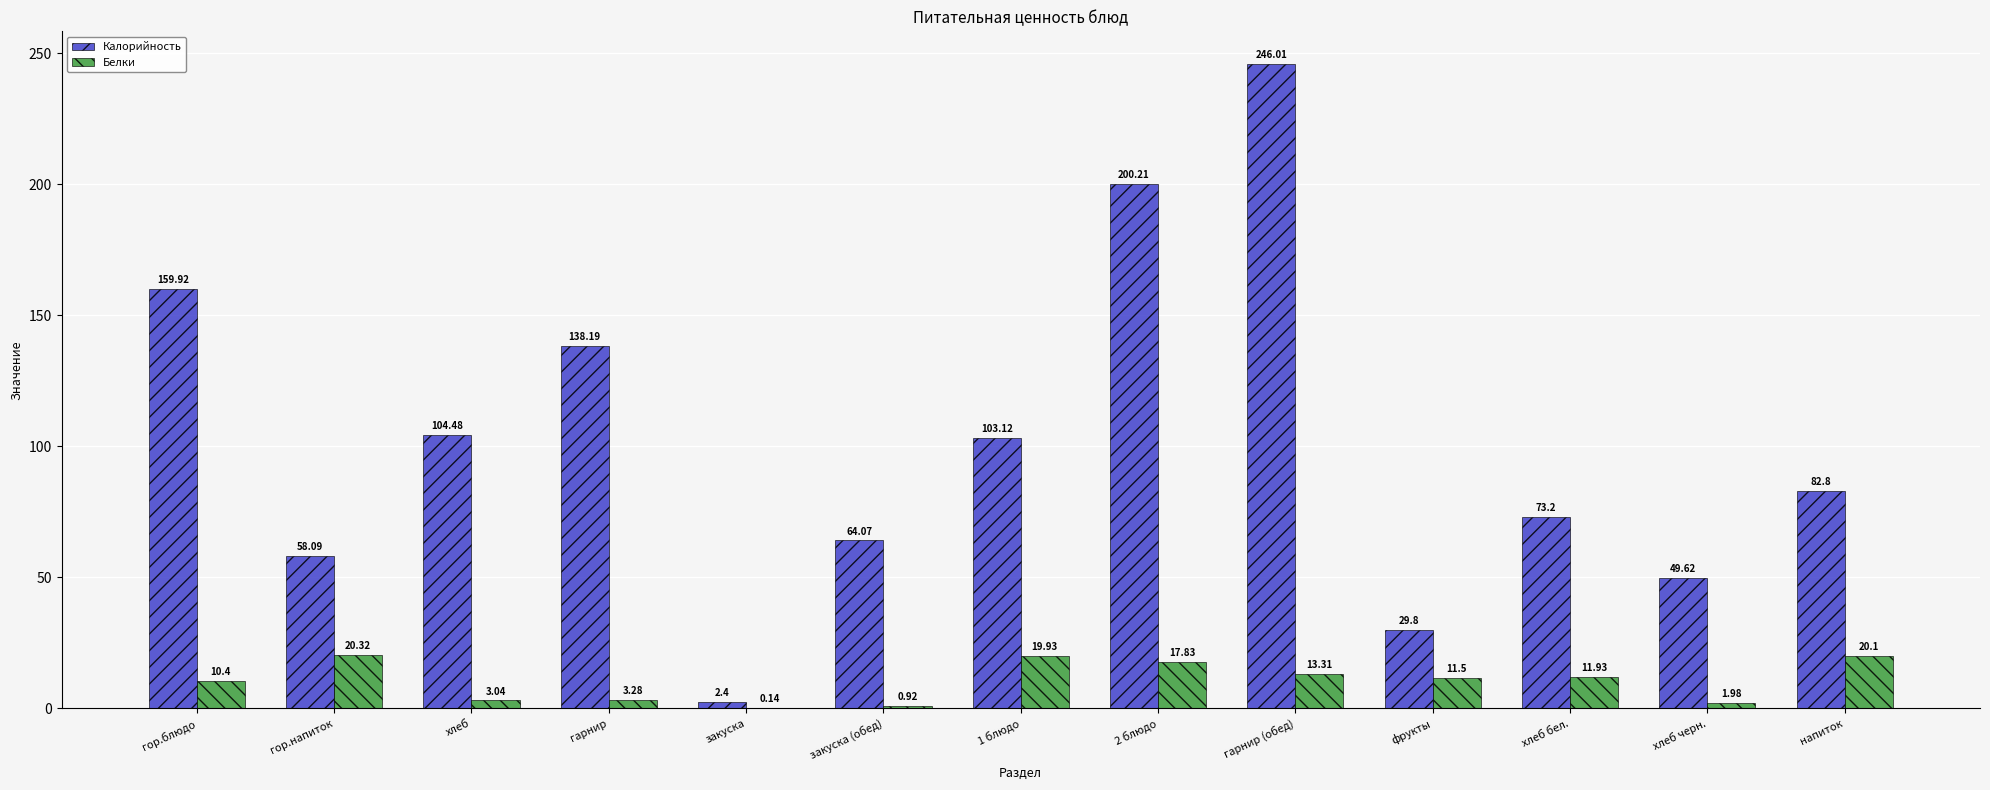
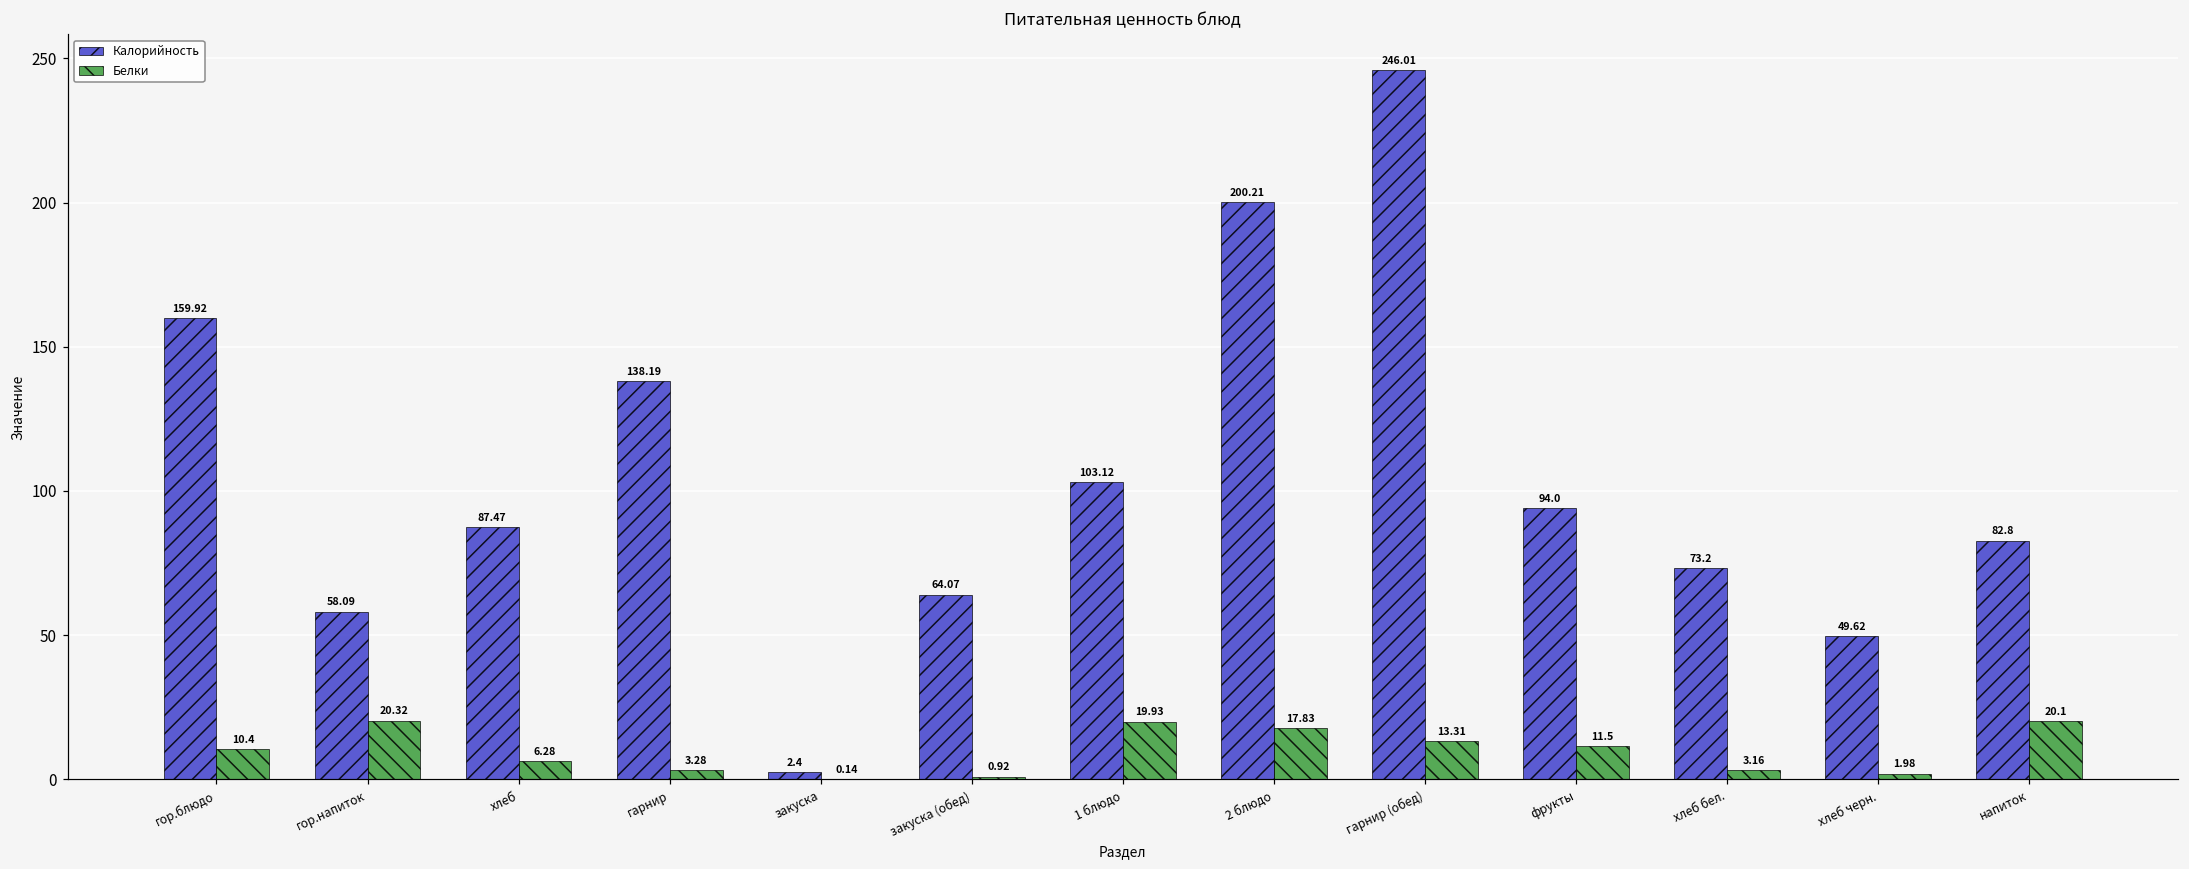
Калорийность, хлеб: 104.48 -> 87.47
Белки, хлеб: 3.04 -> 6.28
Калорийность, фрукты: 29.8 -> 94.0
Белки, хлеб бел.: 11.93 -> 3.16
